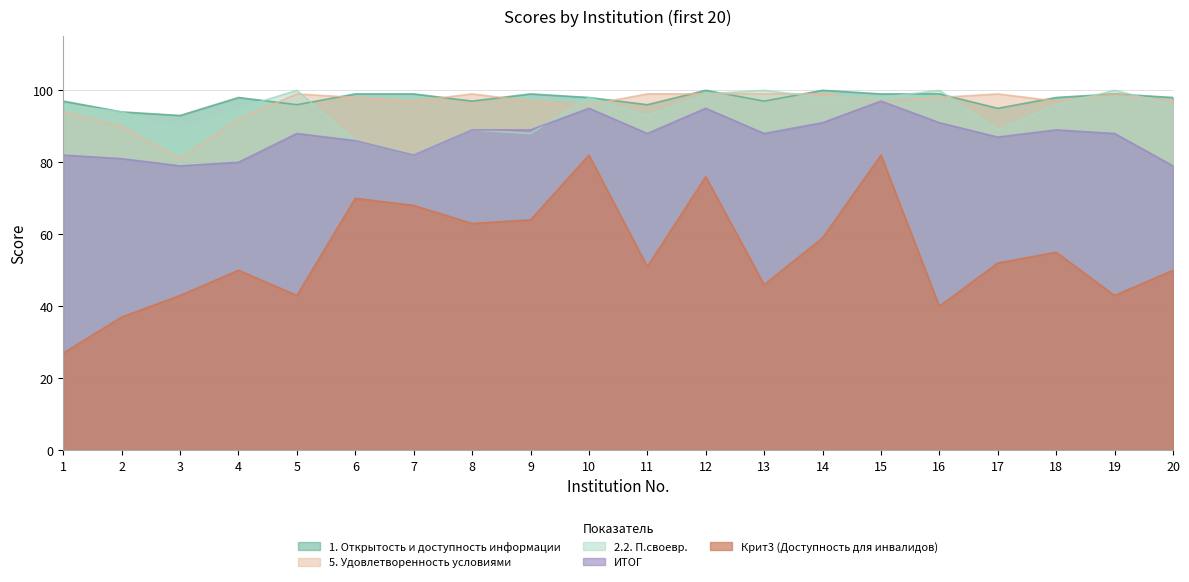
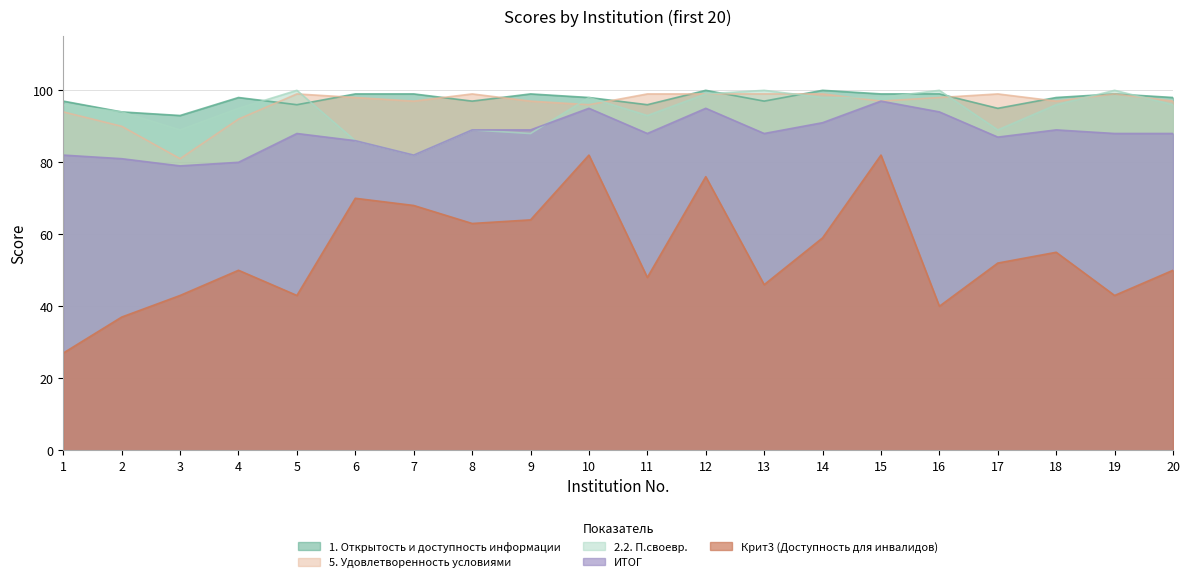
Крит3 (Доступность для инвалидов), 11: 51 -> 48
ИТОГ, 16: 91 -> 94
ИТОГ, 20: 79 -> 88
